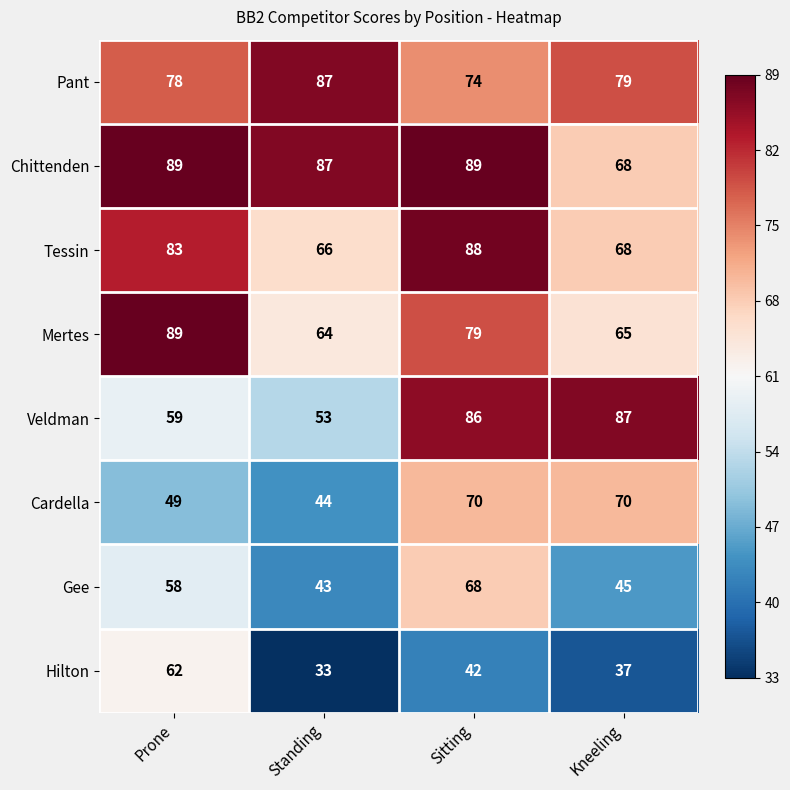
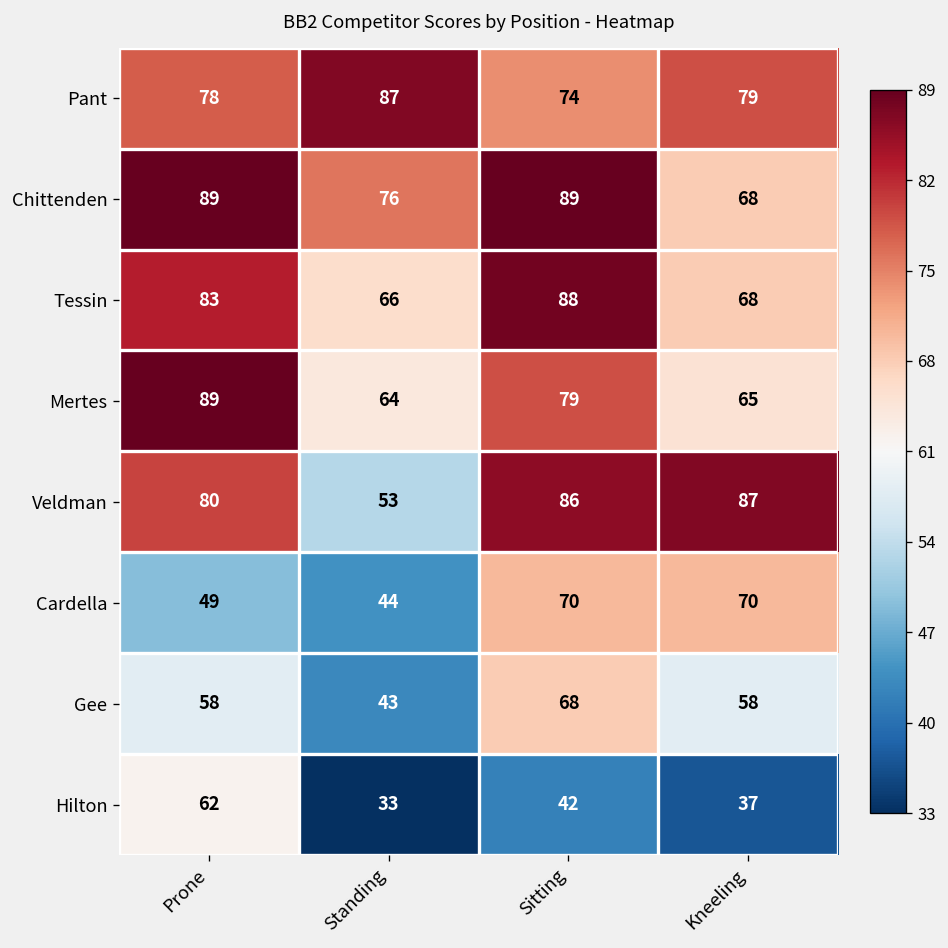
Chittenden, Standing: 87 -> 76
Veldman, Prone: 59 -> 80
Gee, Kneeling: 45 -> 58
